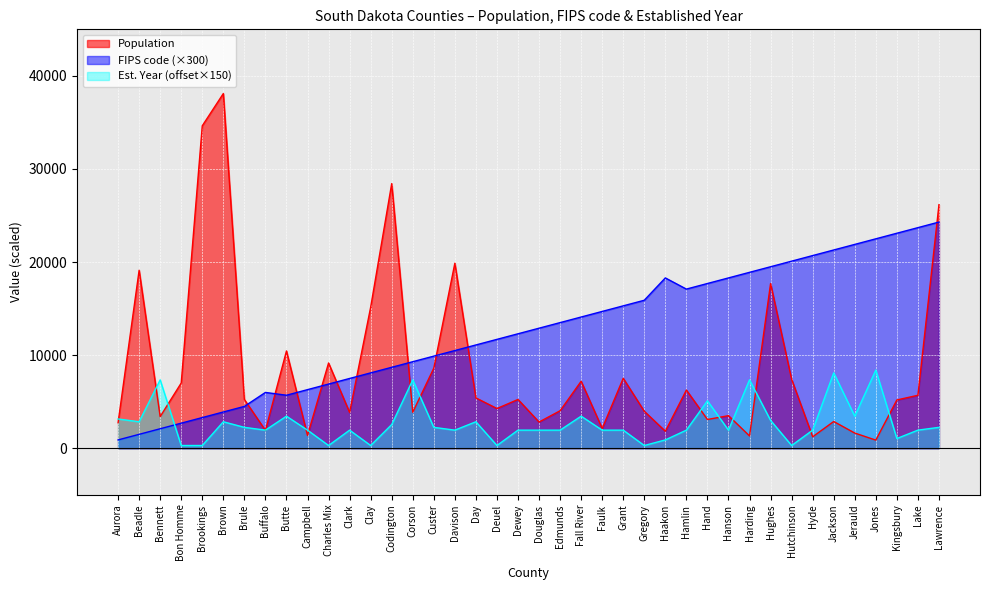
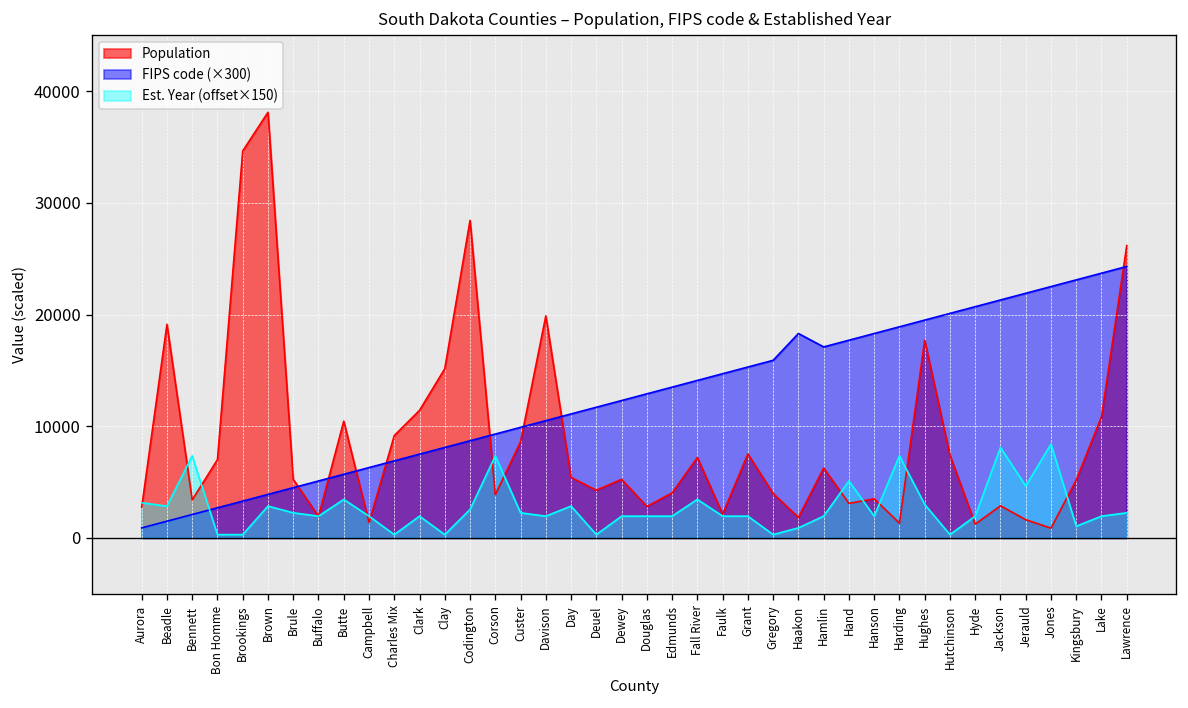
FIPS code (×300), Buffalo: 6000 -> 5000
Population, Clark: 4000 -> 11000
Est. Year (offset×150), Jerauld: 3000 -> 5000
Population, Lake: 6000 -> 11000
